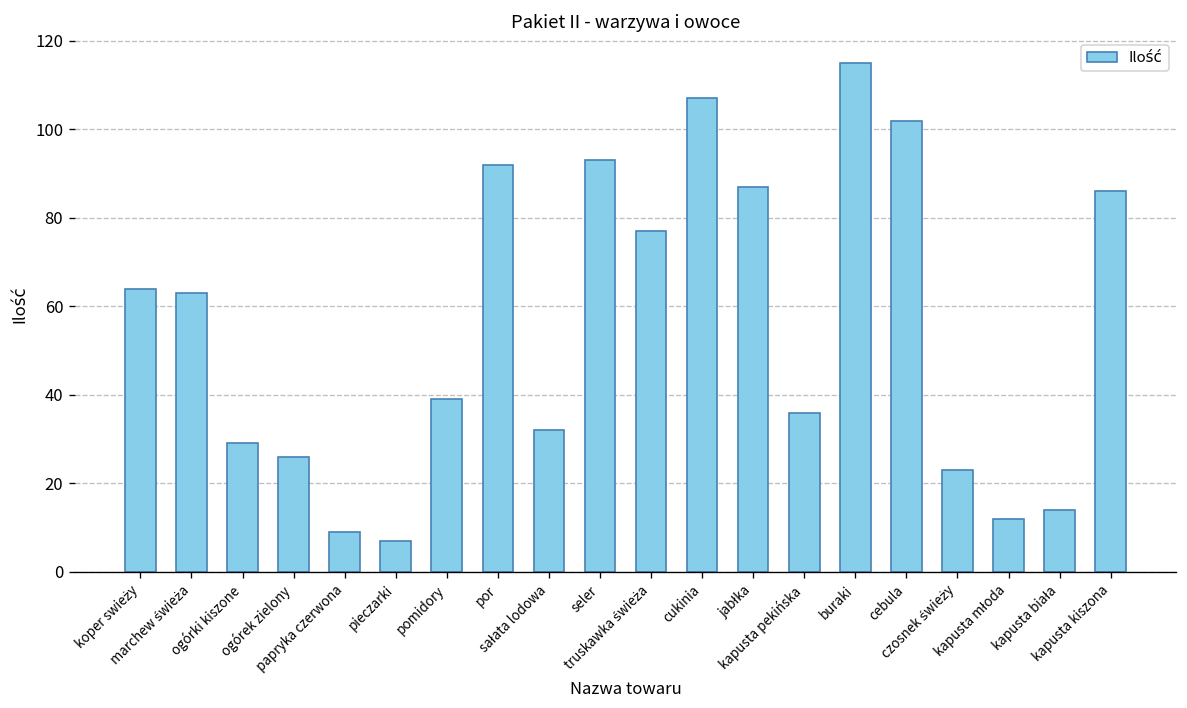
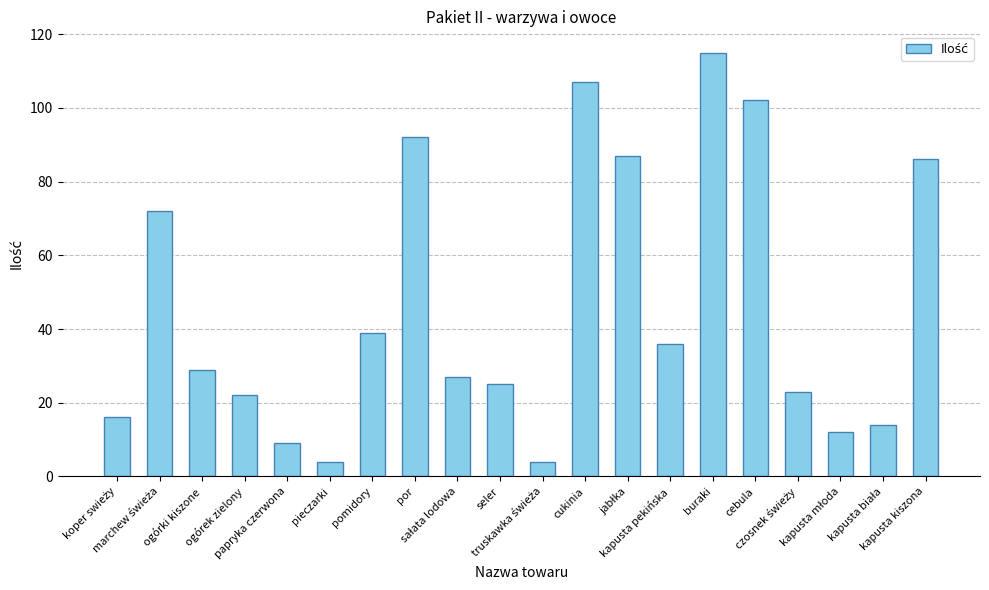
koper swieży: 64 -> 16
marchew świeża: 63 -> 72
ogórek zielony: 26 -> 22
pieczarki: 7 -> 4
sałata lodowa: 32 -> 27
seler: 93 -> 25
truskawka świeża: 77 -> 4
